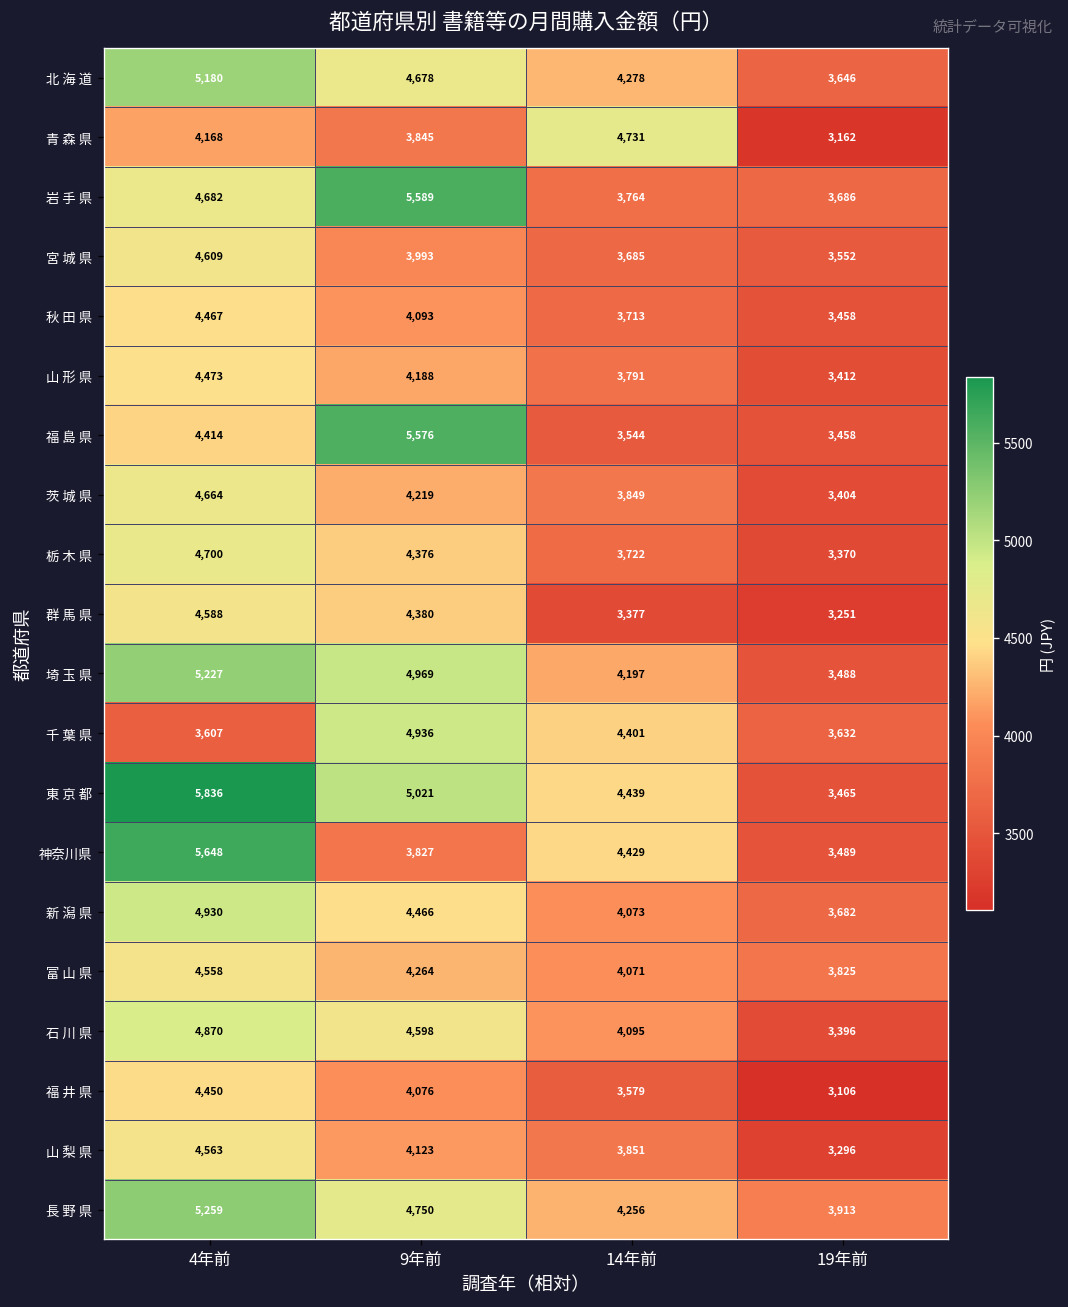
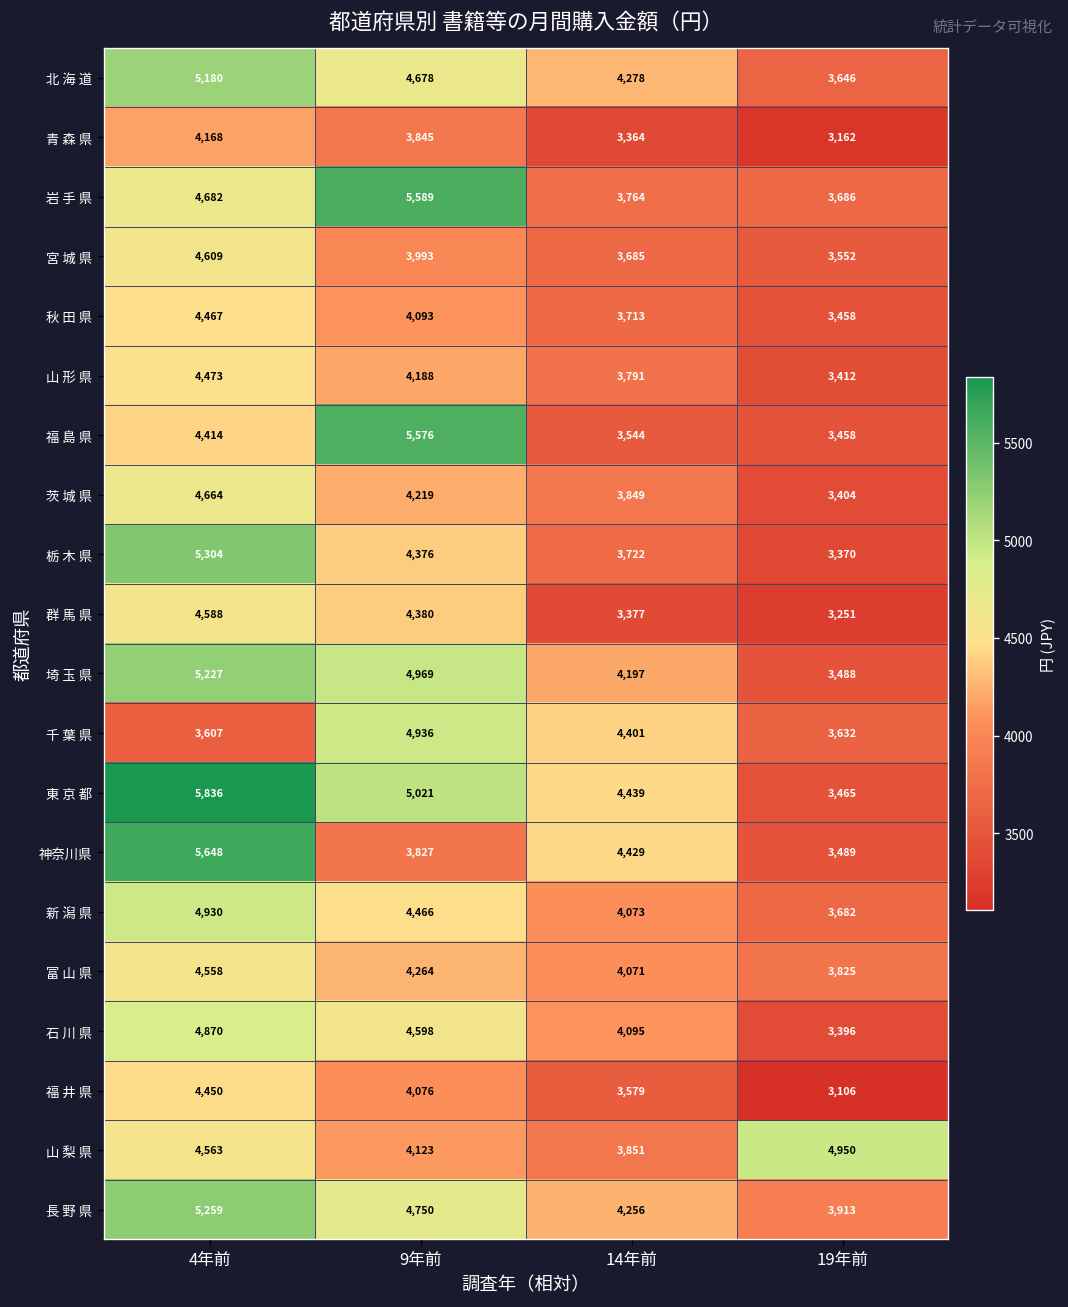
青 森 県, 14年前: 4,731 -> 3,364
栃 木 県, 4年前: 4,700 -> 5,304
山 梨 県, 19年前: 3,296 -> 4,950
